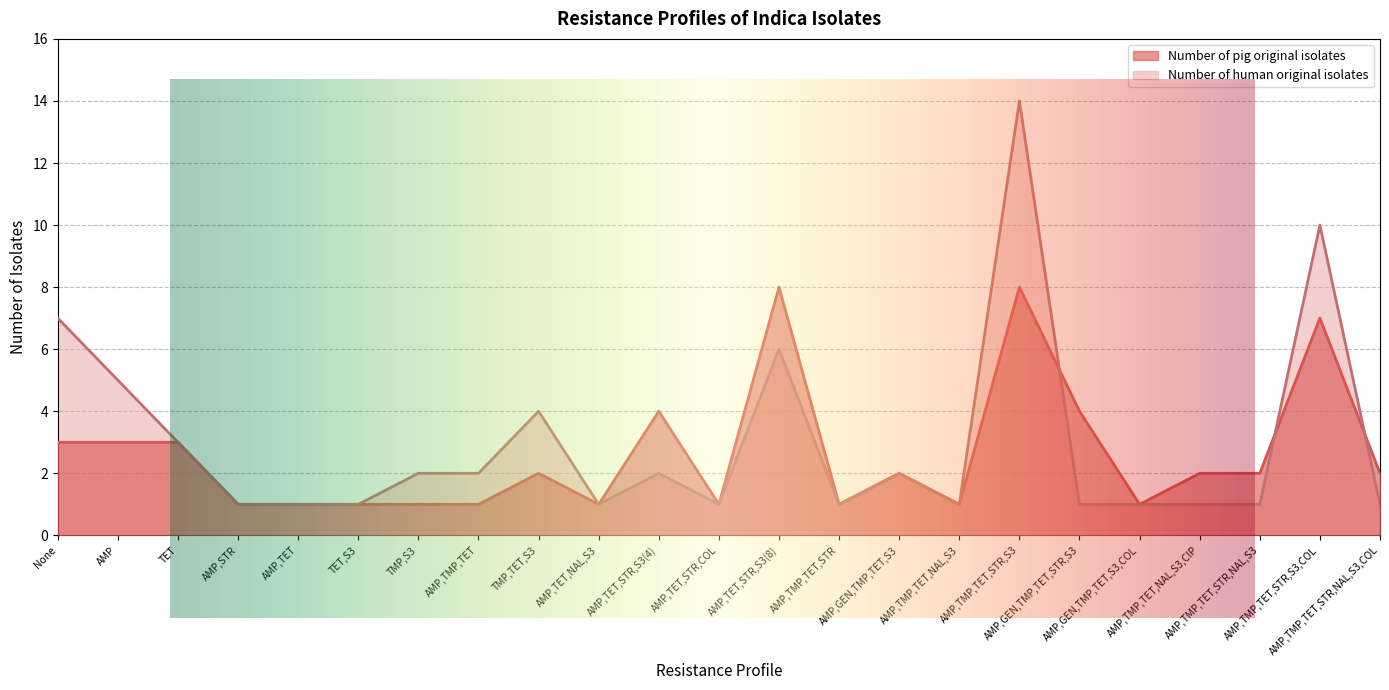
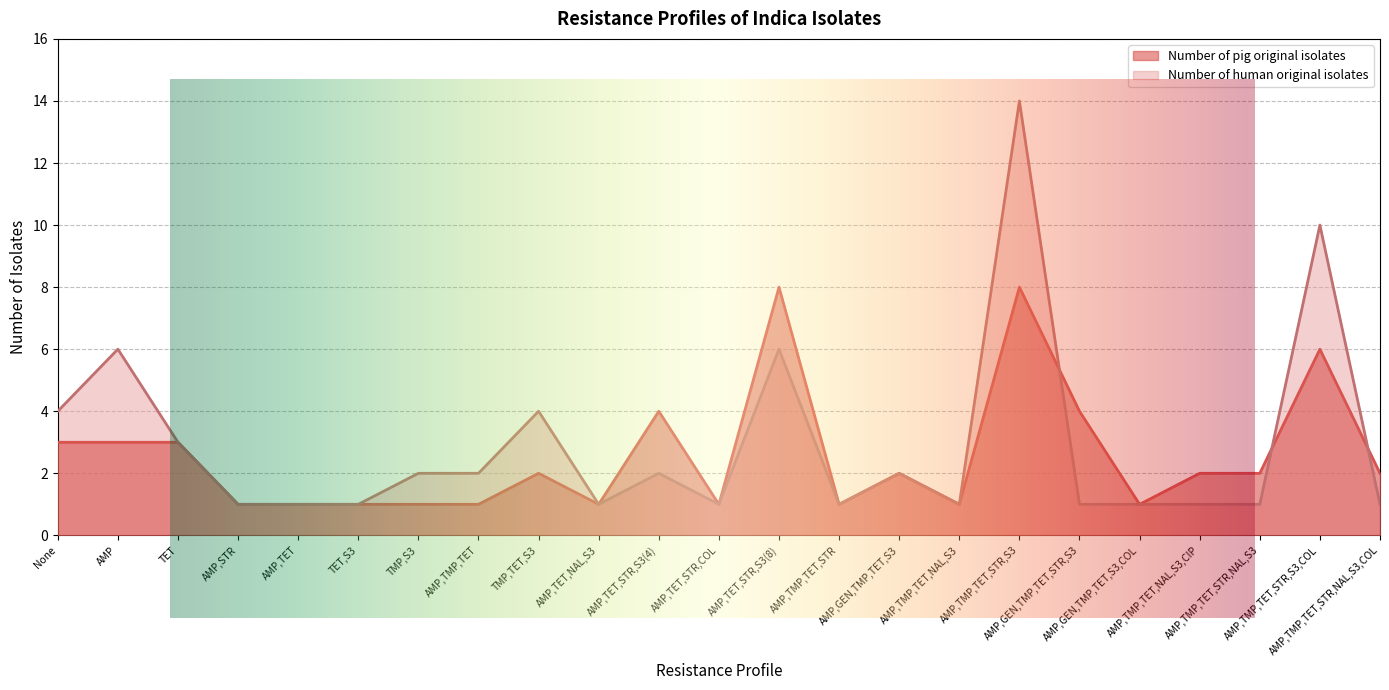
Resistance Profiles of Indica Isolates, Number of human original isolates, None: 7 -> 4
Resistance Profiles of Indica Isolates, Number of human original isolates, AMP: 5 -> 6
Resistance Profiles of Indica Isolates, Number of pig original isolates, AMP,TMP,TET,STR,S3,COL: 7 -> 6
